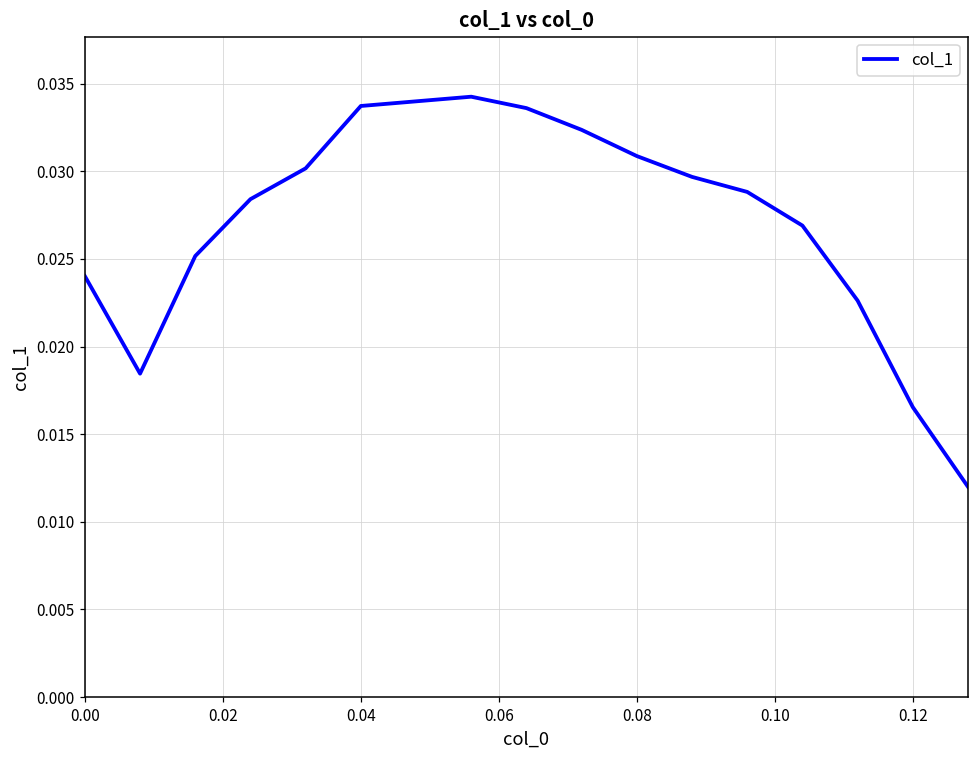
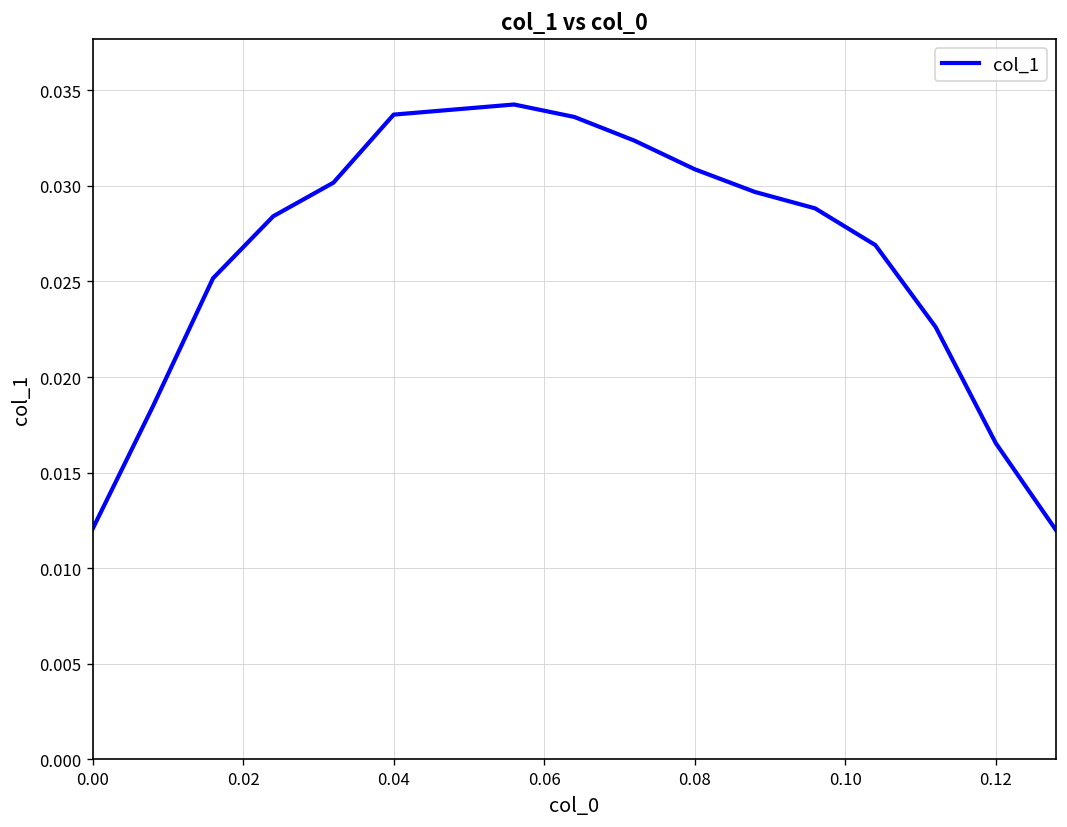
0.00: 0.0240 -> 0.0121
